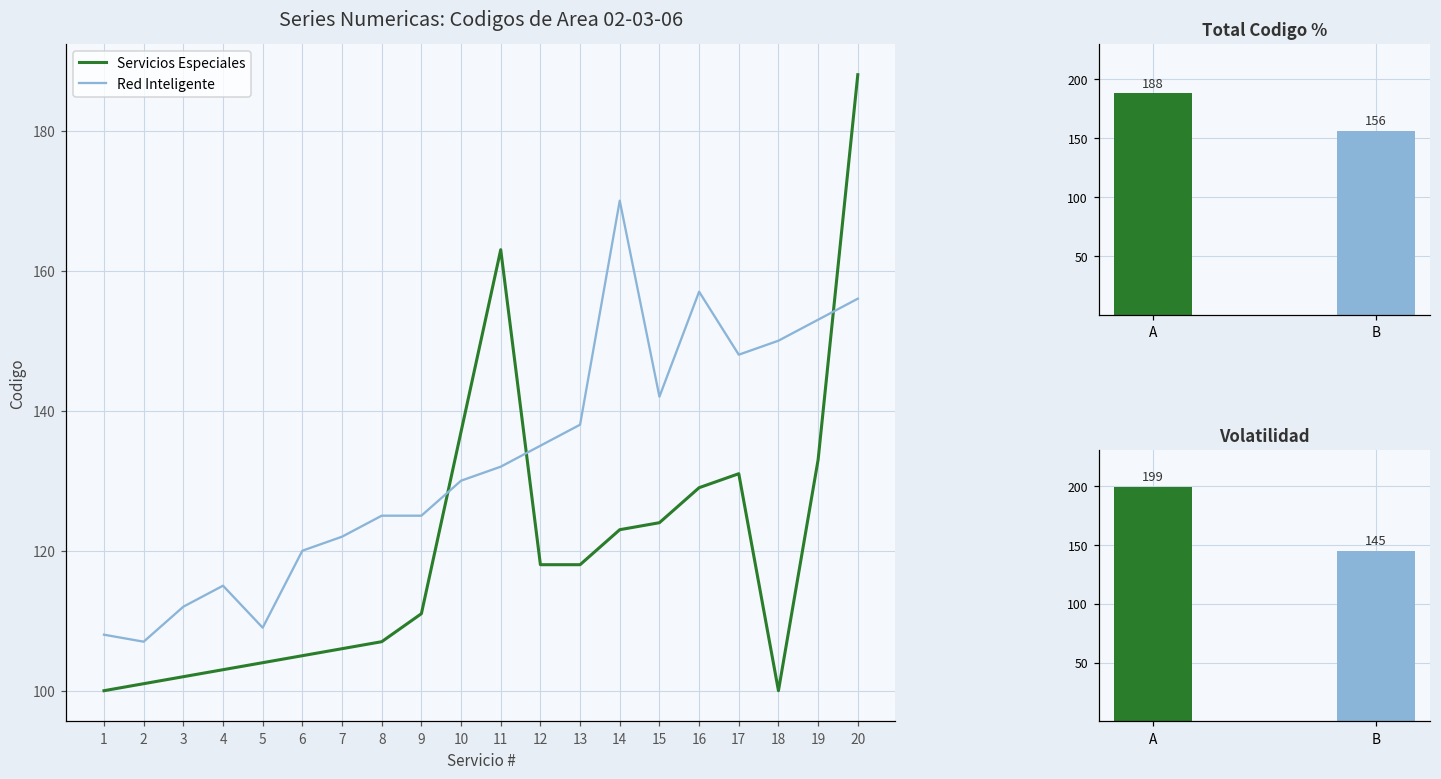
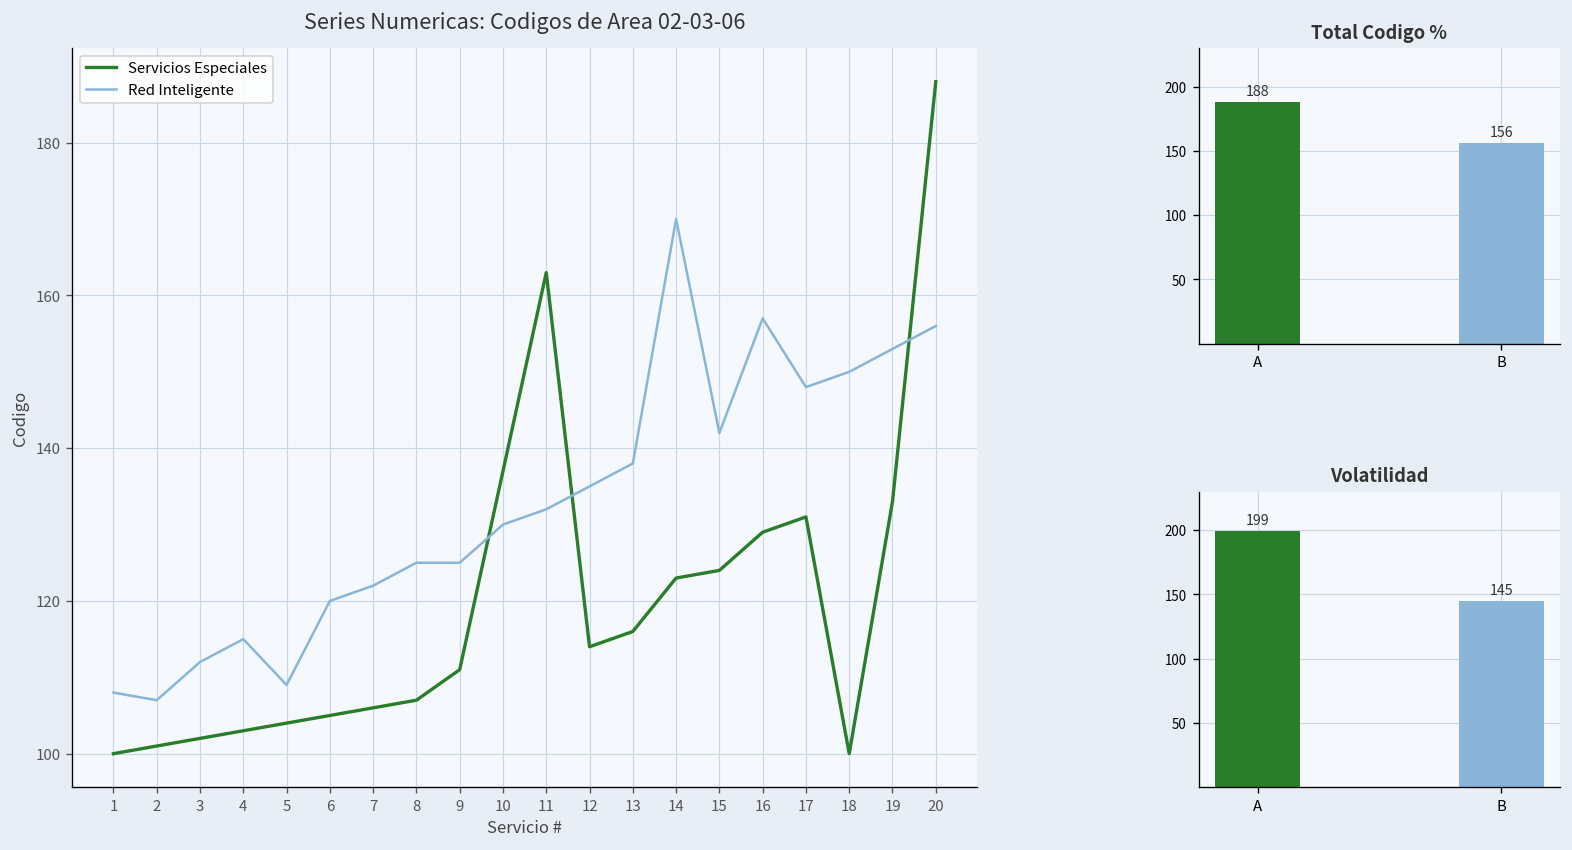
Series Numericas: Codigos de Area 02-03-06, Servicios Especiales, 12: 118 -> 114
Series Numericas: Codigos de Area 02-03-06, Servicios Especiales, 13: 118 -> 116
